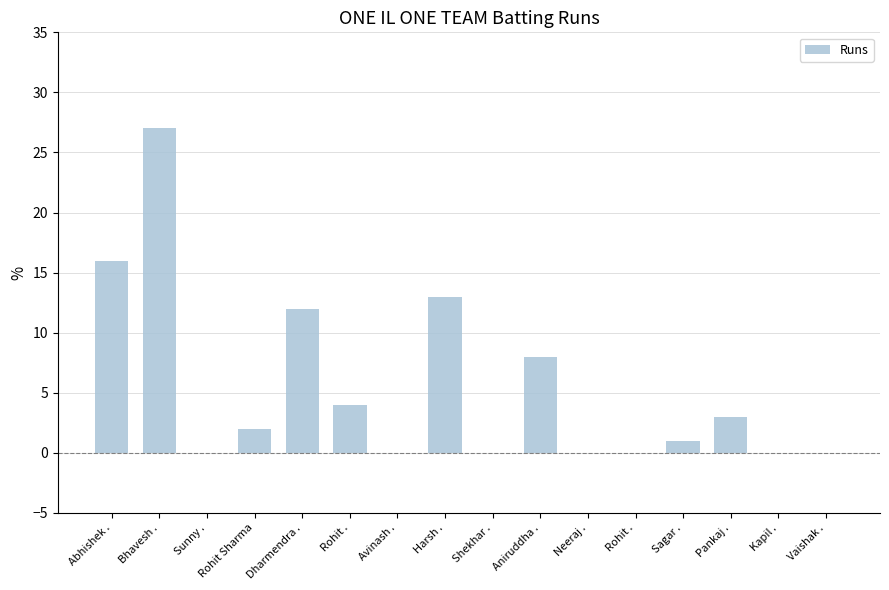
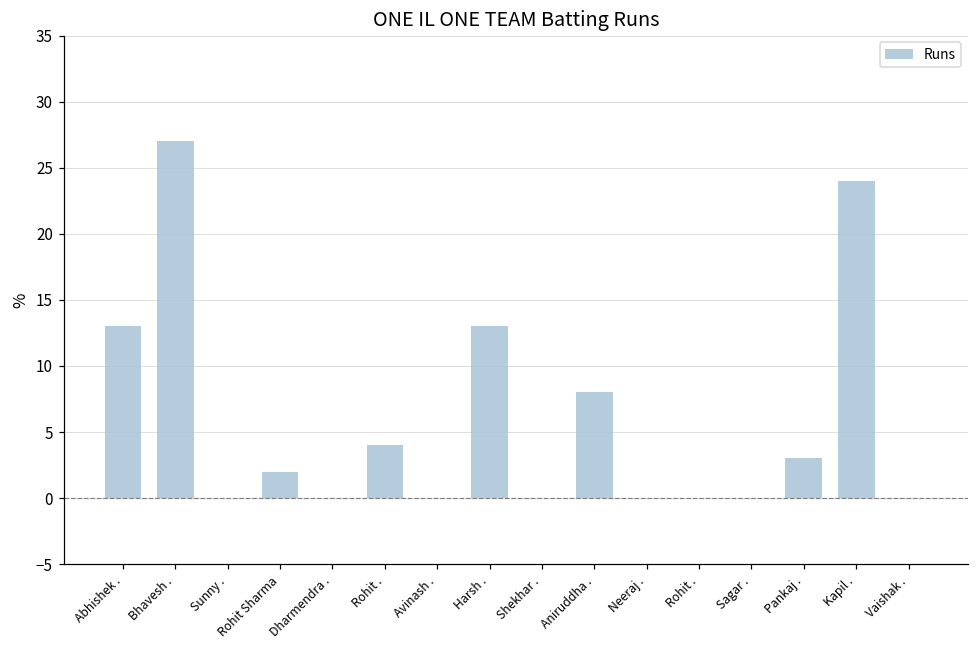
Abhishek .: 16 -> 13
Dharmendra .: 12 -> 0
Sagar .: 1 -> 0
Kapil .: 0 -> 24
